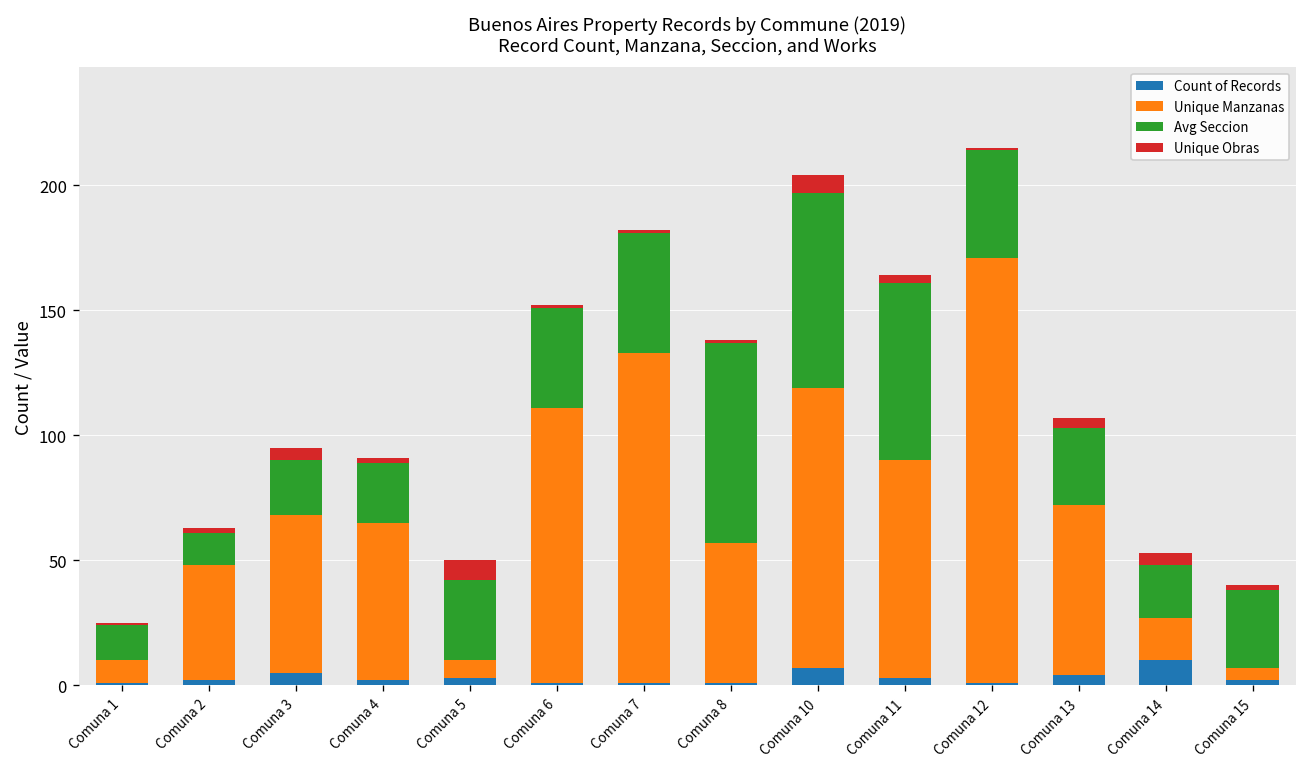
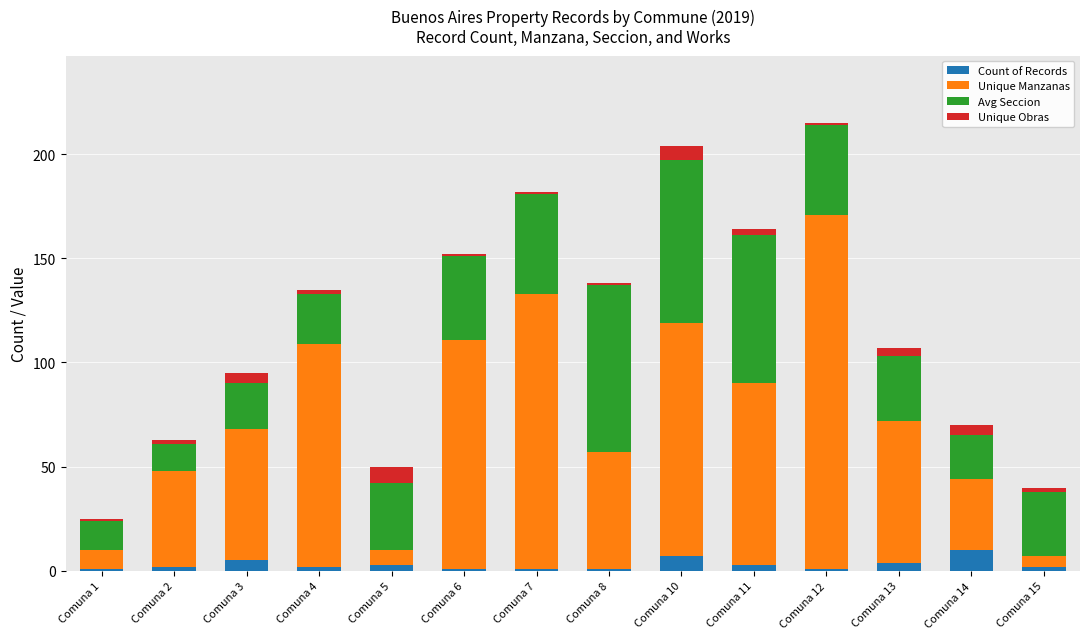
Unique Manzanas, Comuna 4: 63 -> 107
Unique Manzanas, Comuna 14: 17 -> 34
